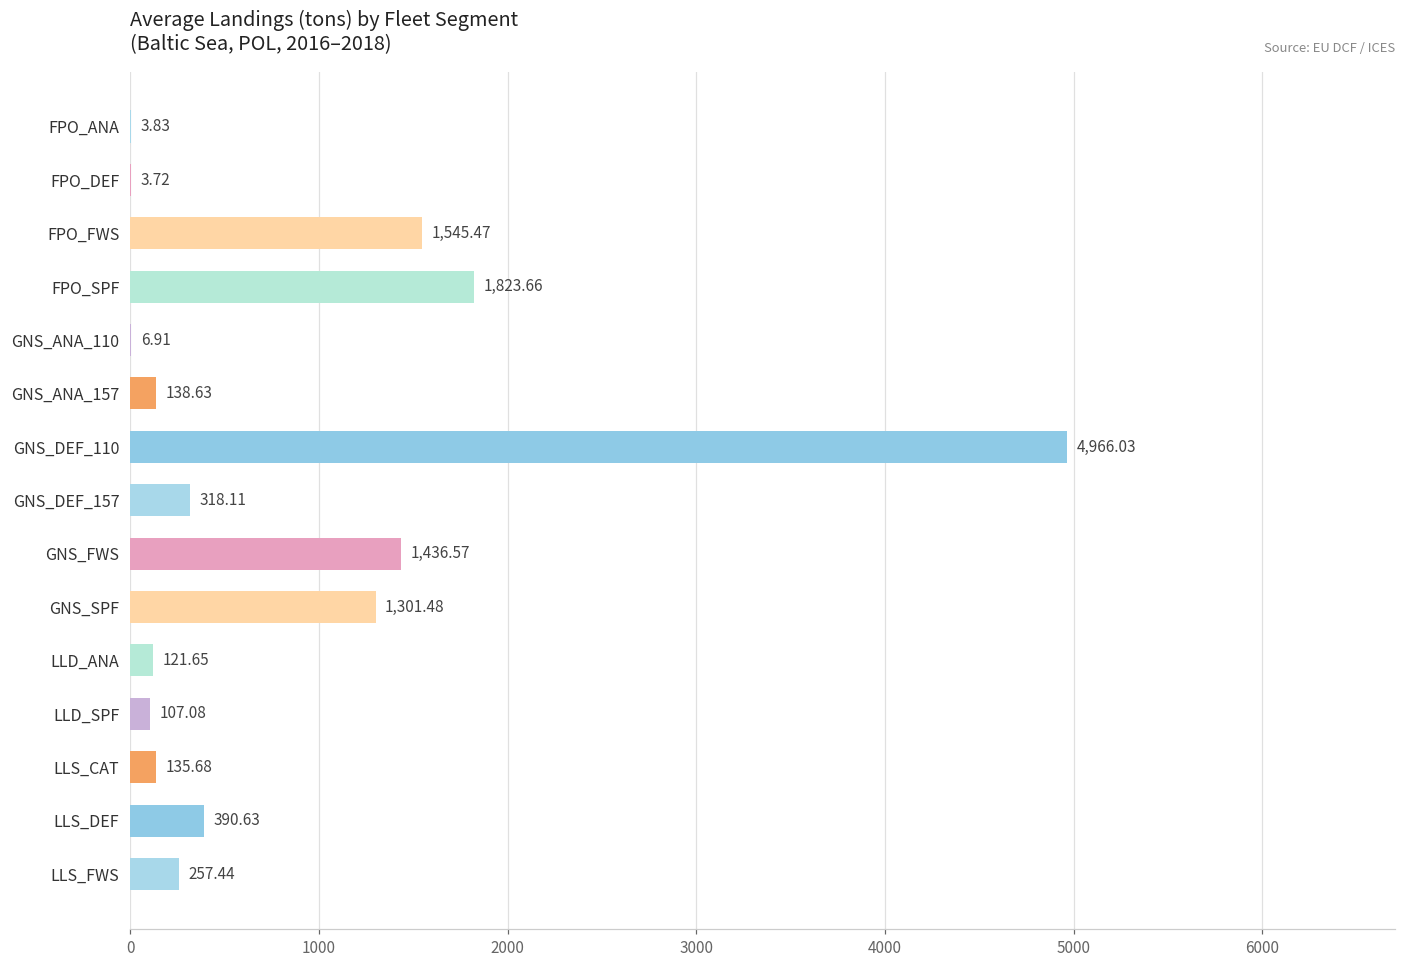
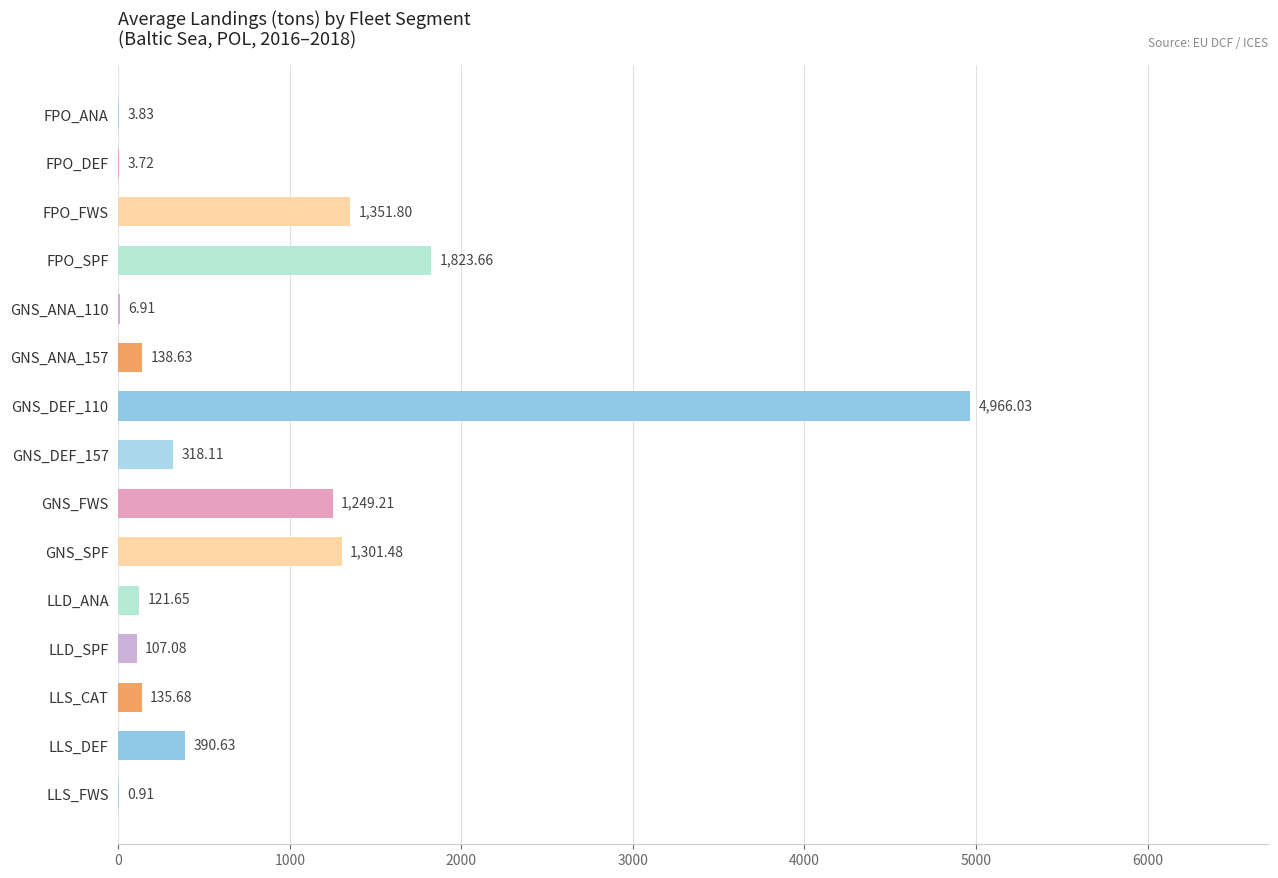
FPO_FWS: 1,545.47 -> 1,351.80
GNS_FWS: 1,436.57 -> 1,249.21
LLS_FWS: 257.44 -> 0.91
